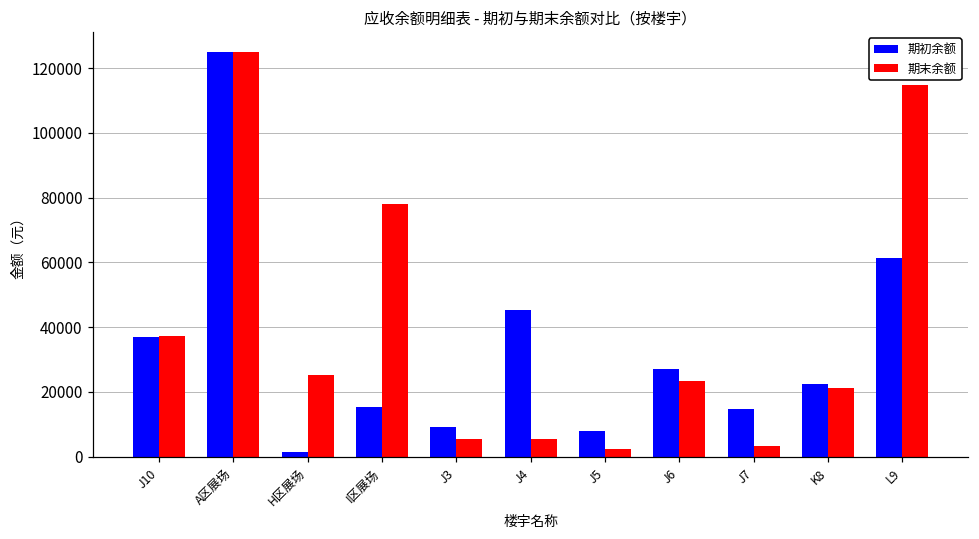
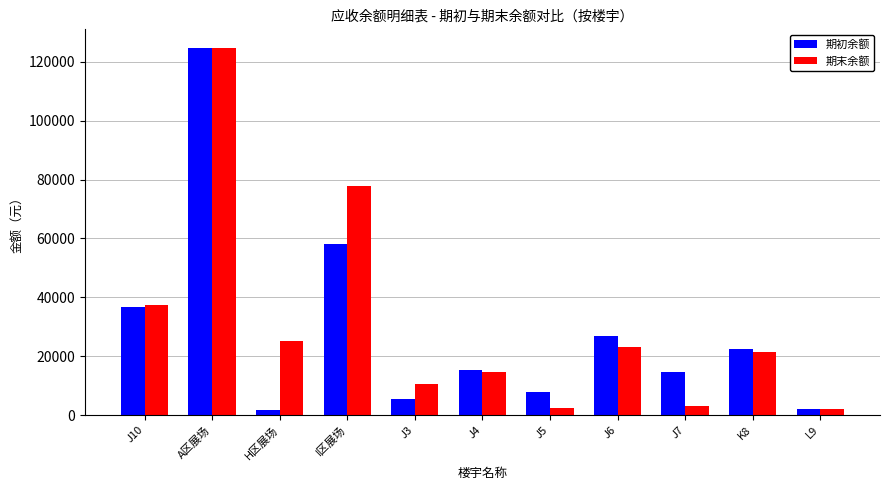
期初余额, I区展场: 15000 -> 58000
期初余额, J3: 9000 -> 6000
期末余额, J3: 6000 -> 11000
期初余额, J4: 45000 -> 15000
期末余额, J4: 5000 -> 15000
期初余额, L9: 61000 -> 2000
期末余额, L9: 115000 -> 2000
